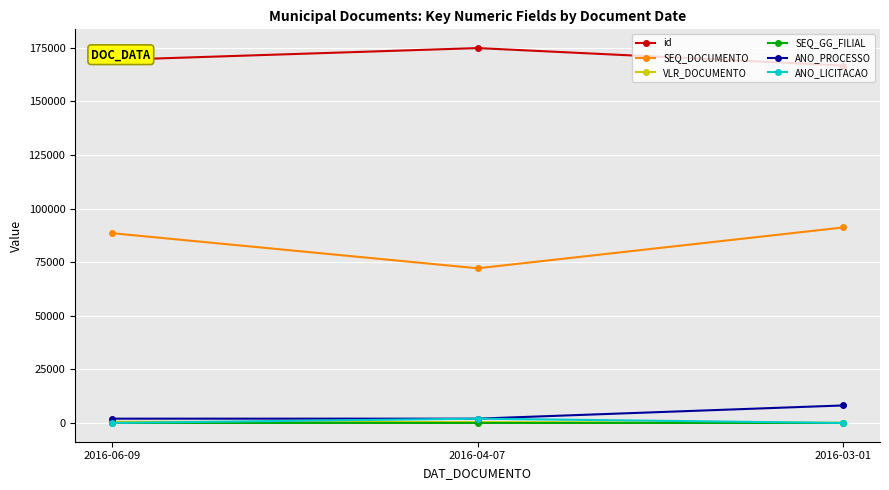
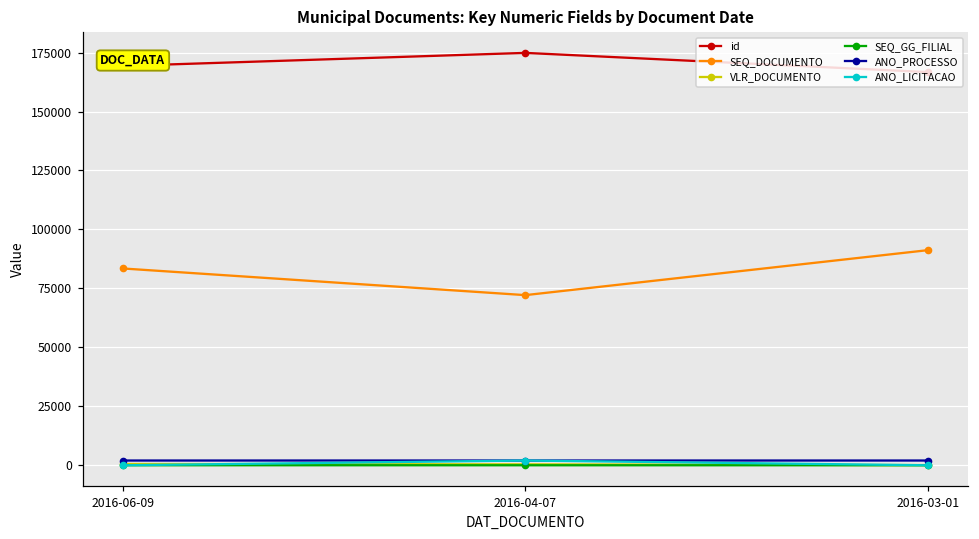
SEQ_DOCUMENTO, 2016-06-09: 89000 -> 83000
ANO_PROCESSO, 2016-03-01: 8000 -> 2000
